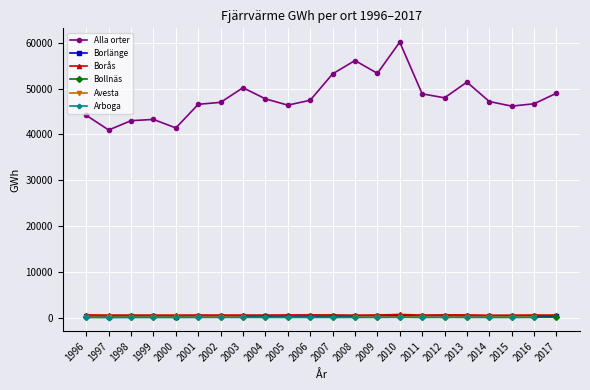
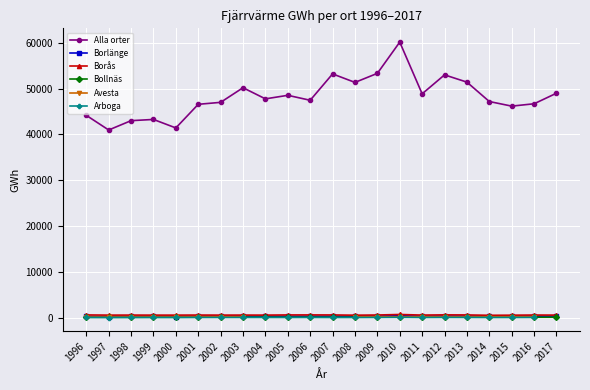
Alla orter, 2005: 46000 -> 49000
Alla orter, 2008: 56000 -> 51000
Alla orter, 2012: 48000 -> 53000
